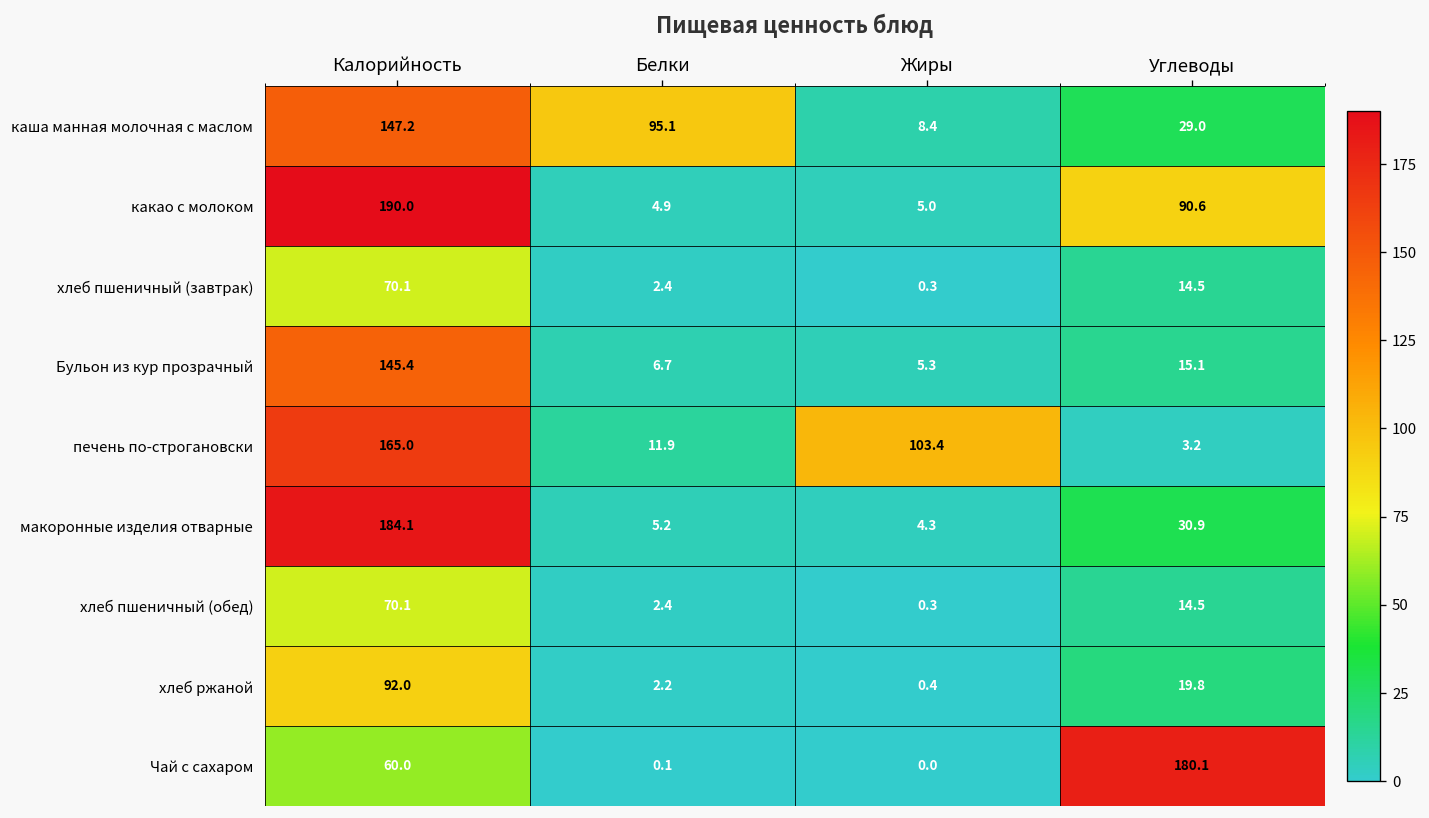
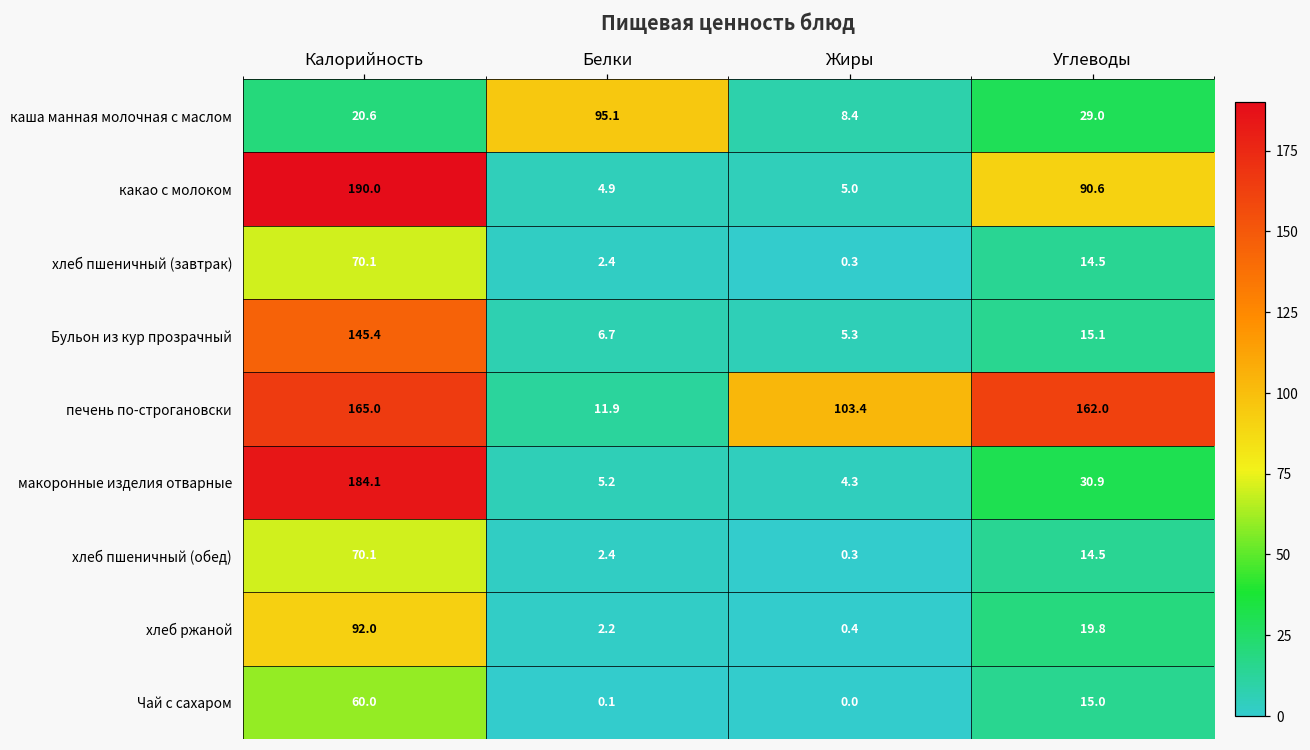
каша манная молочная с маслом, Калорийность: 147.2 -> 20.6
печень по-строгановски, Углеводы: 3.2 -> 162.0
Чай с сахаром, Углеводы: 180.1 -> 15.0
